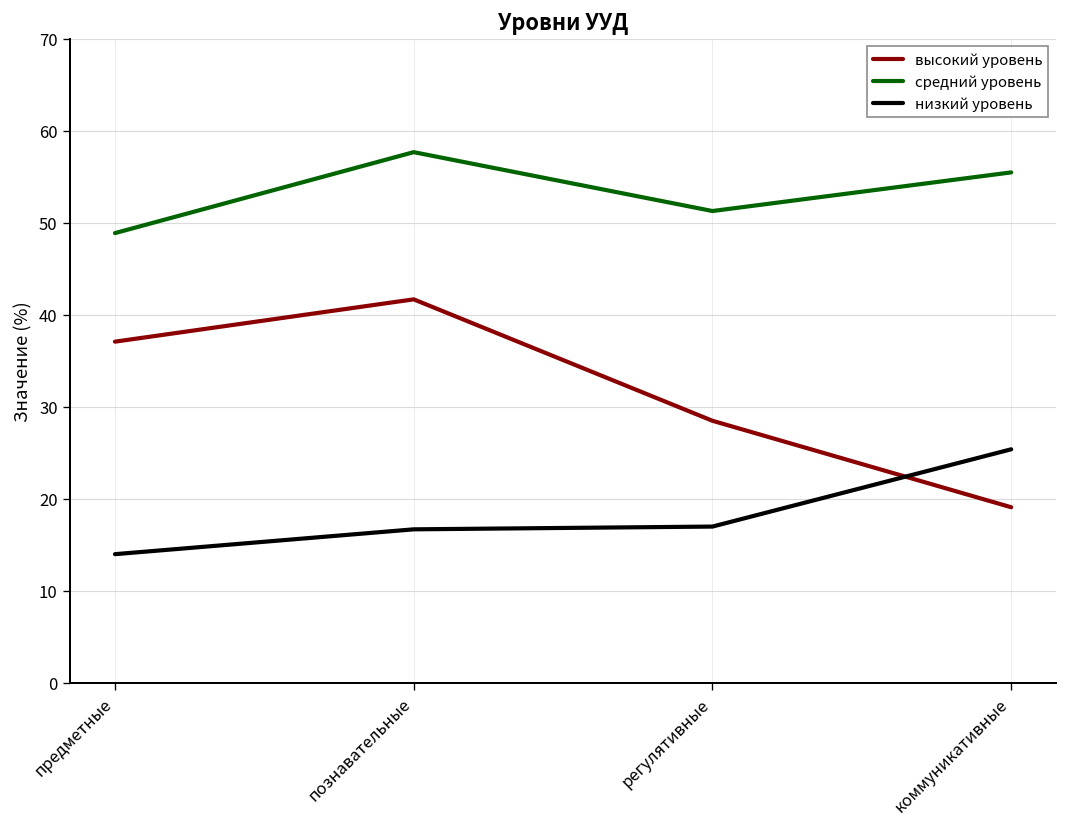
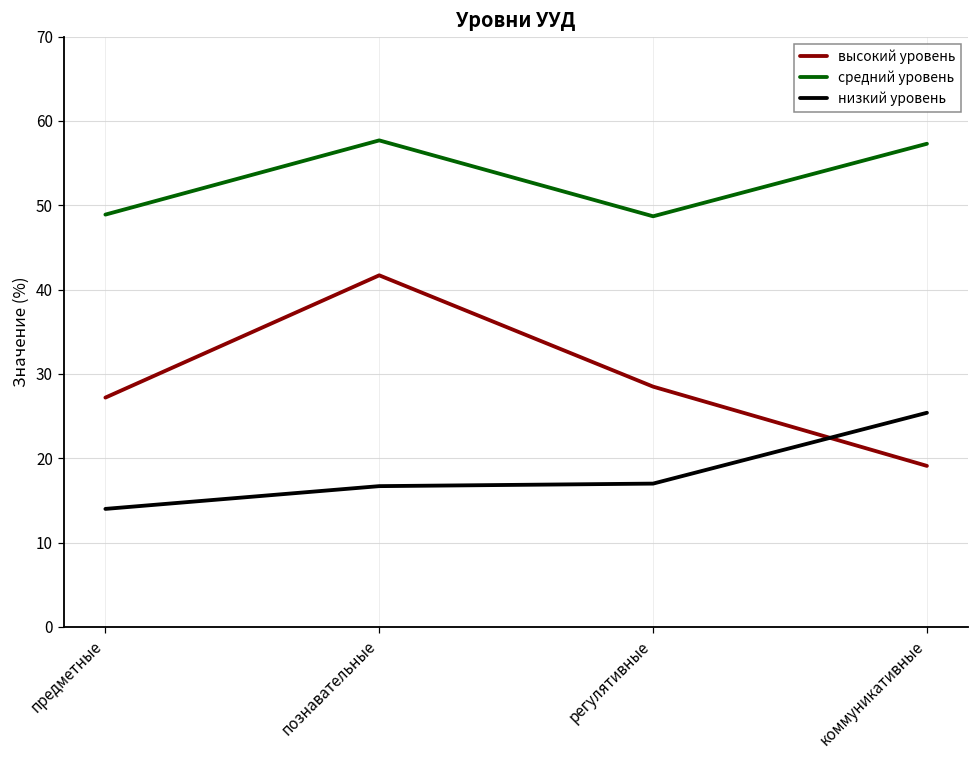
высокий уровень, предметные: 37 -> 27
средний уровень, регулятивные: 51 -> 49
средний уровень, коммуникативные: 56 -> 57
